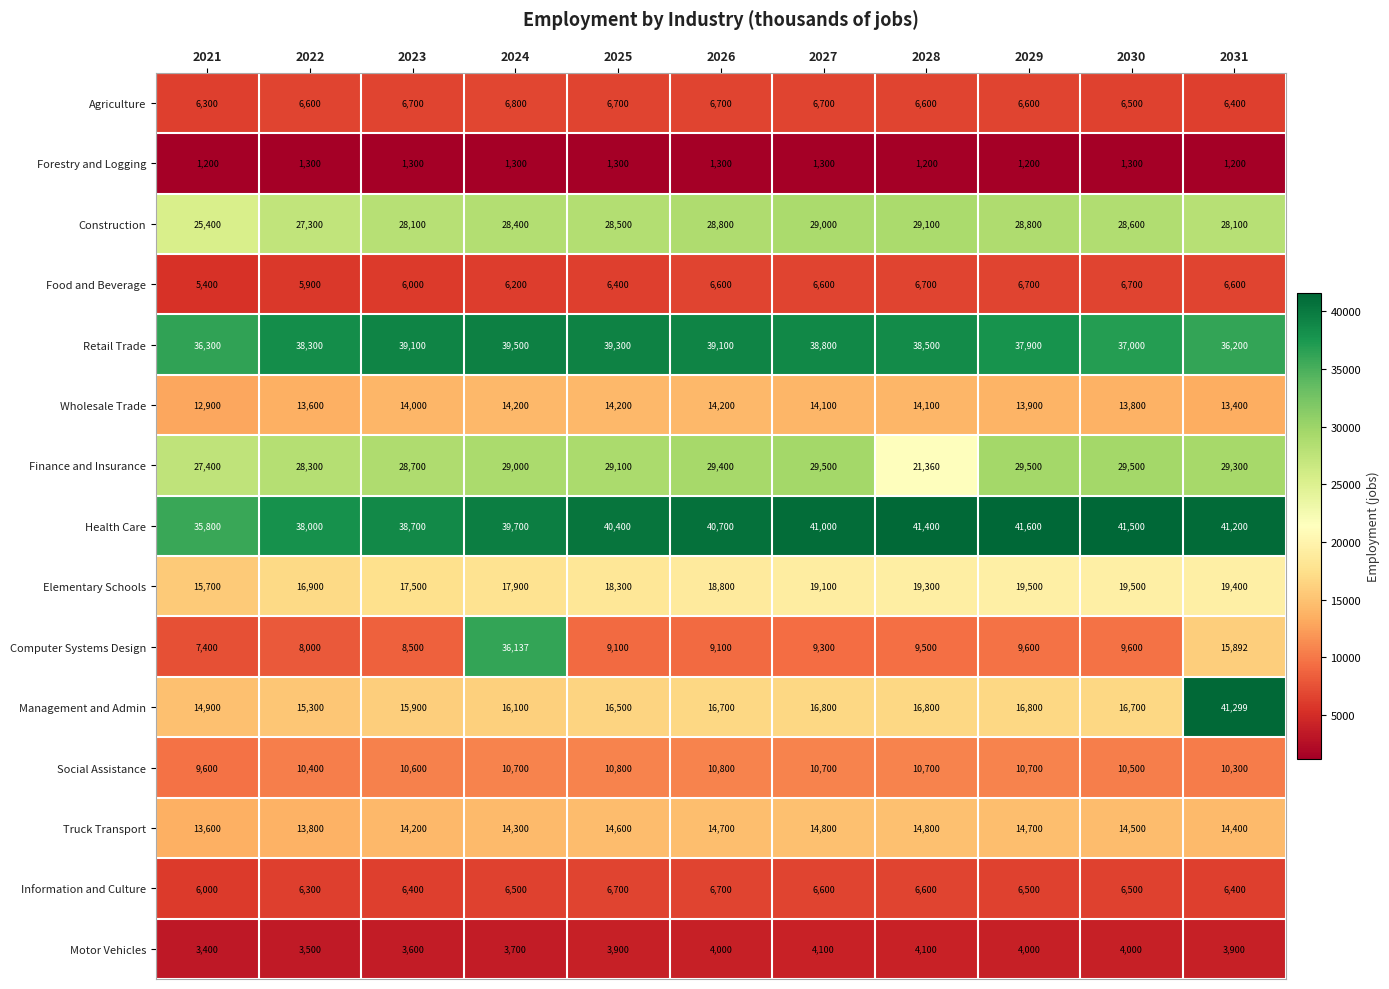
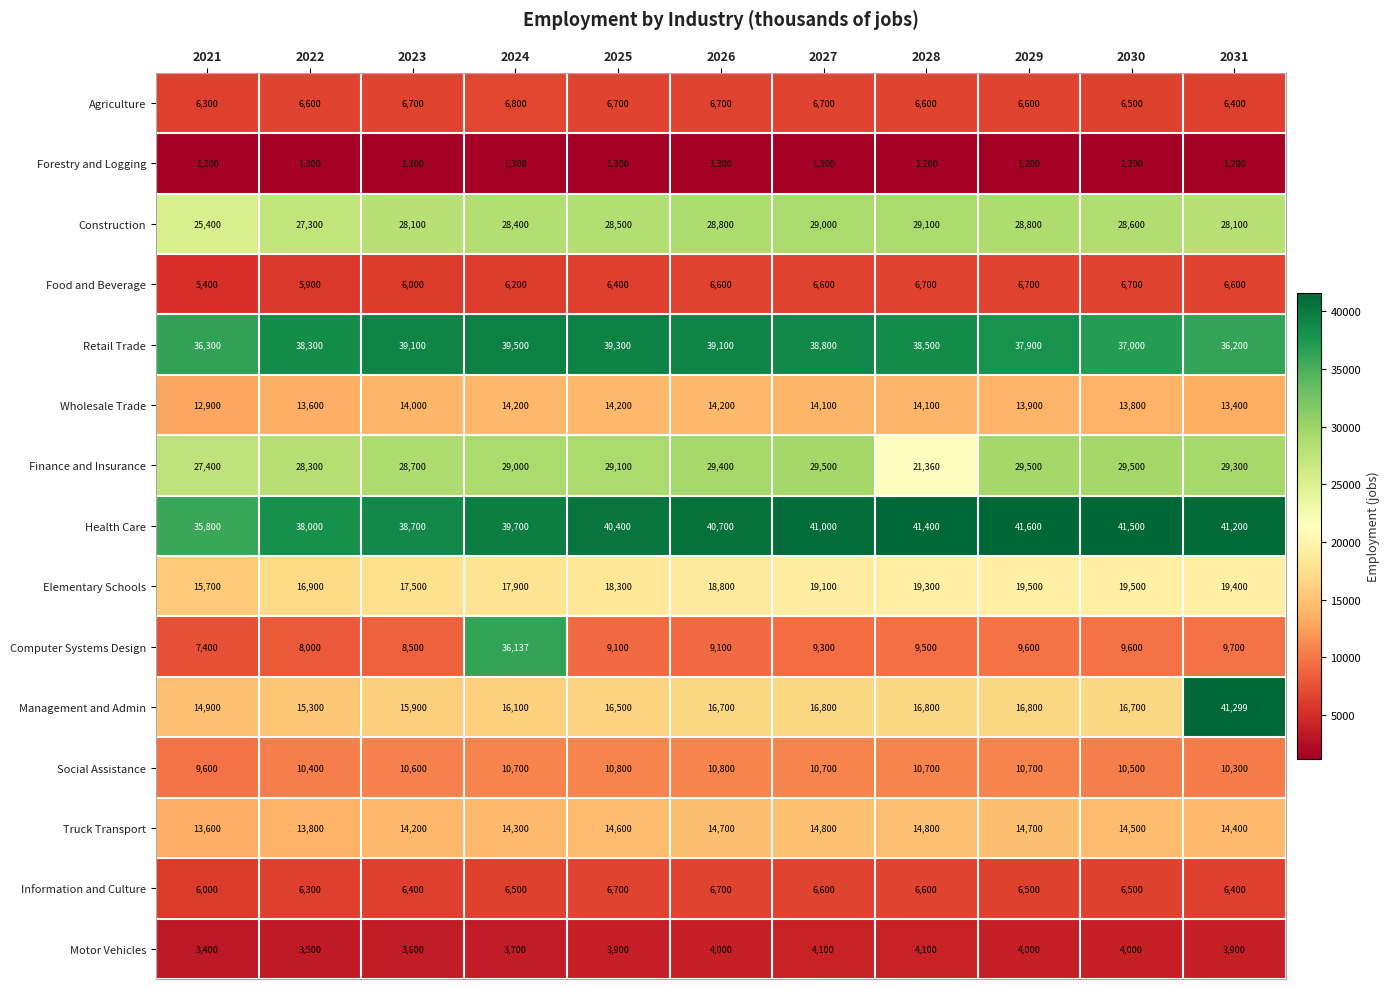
Computer Systems Design, 2031: 15,892 -> 9,700
